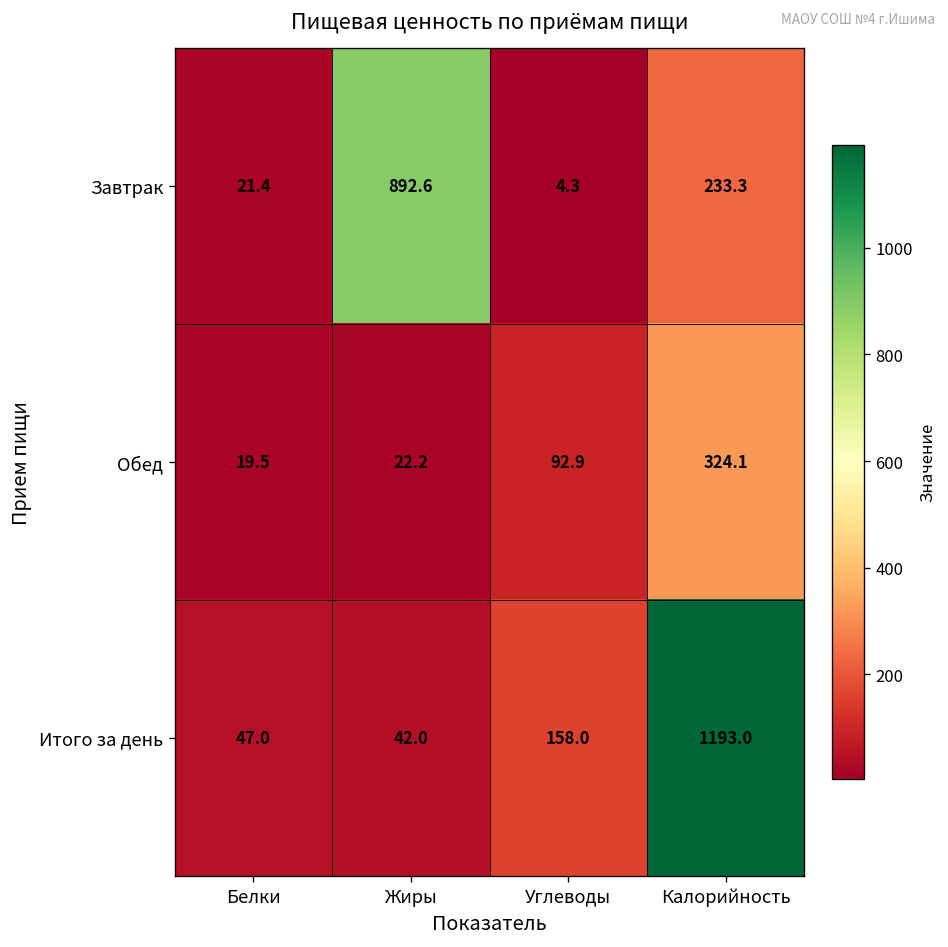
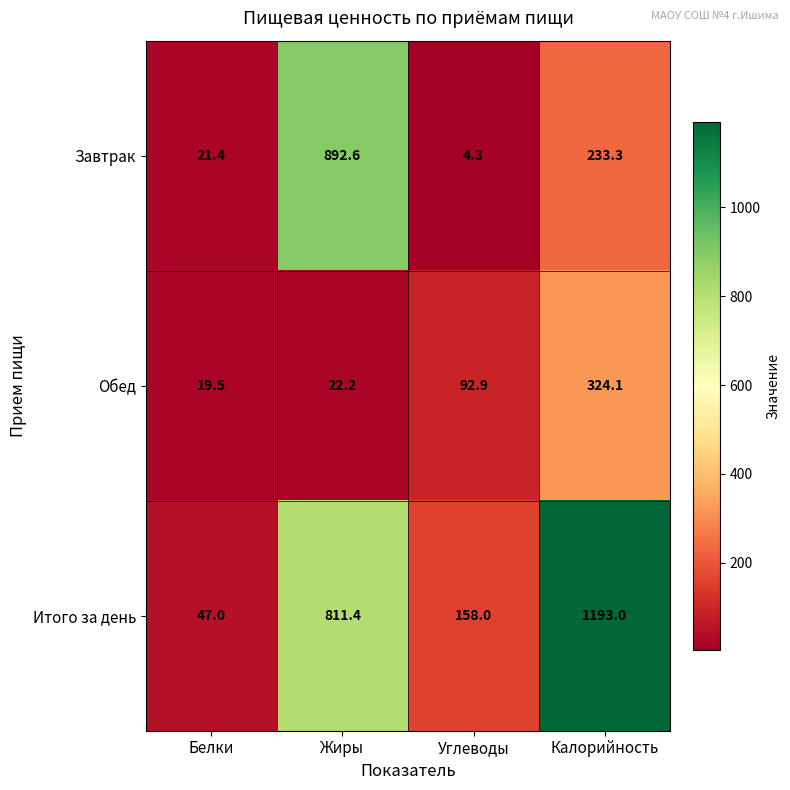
Итого за день, Жиры: 42.0 -> 811.4
